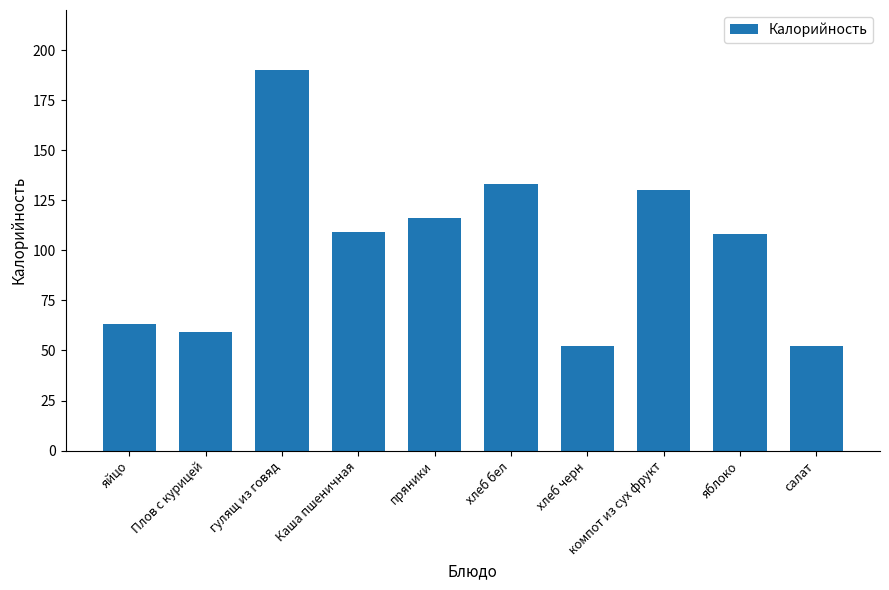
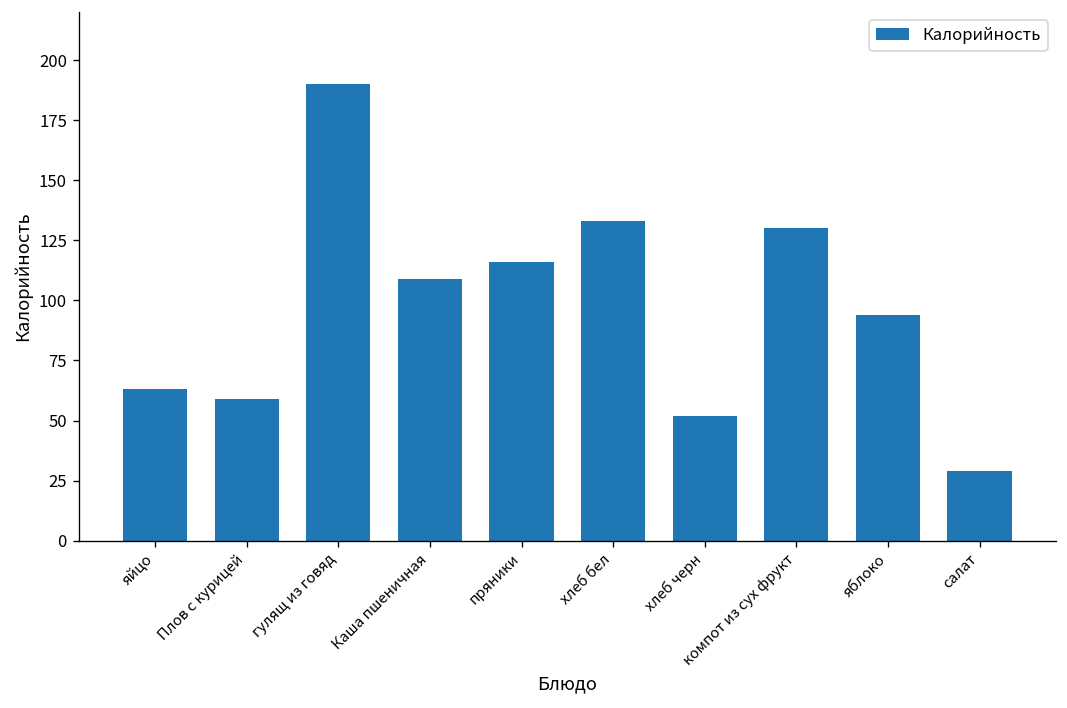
яблоко: 108 -> 94
салат: 52 -> 29
